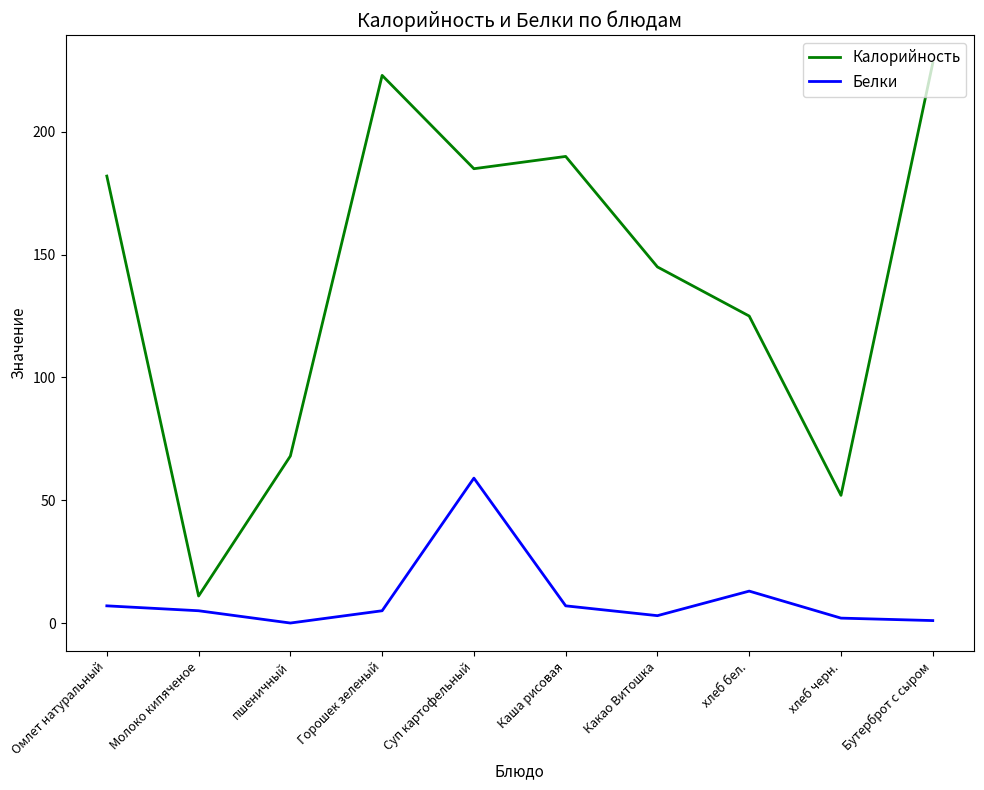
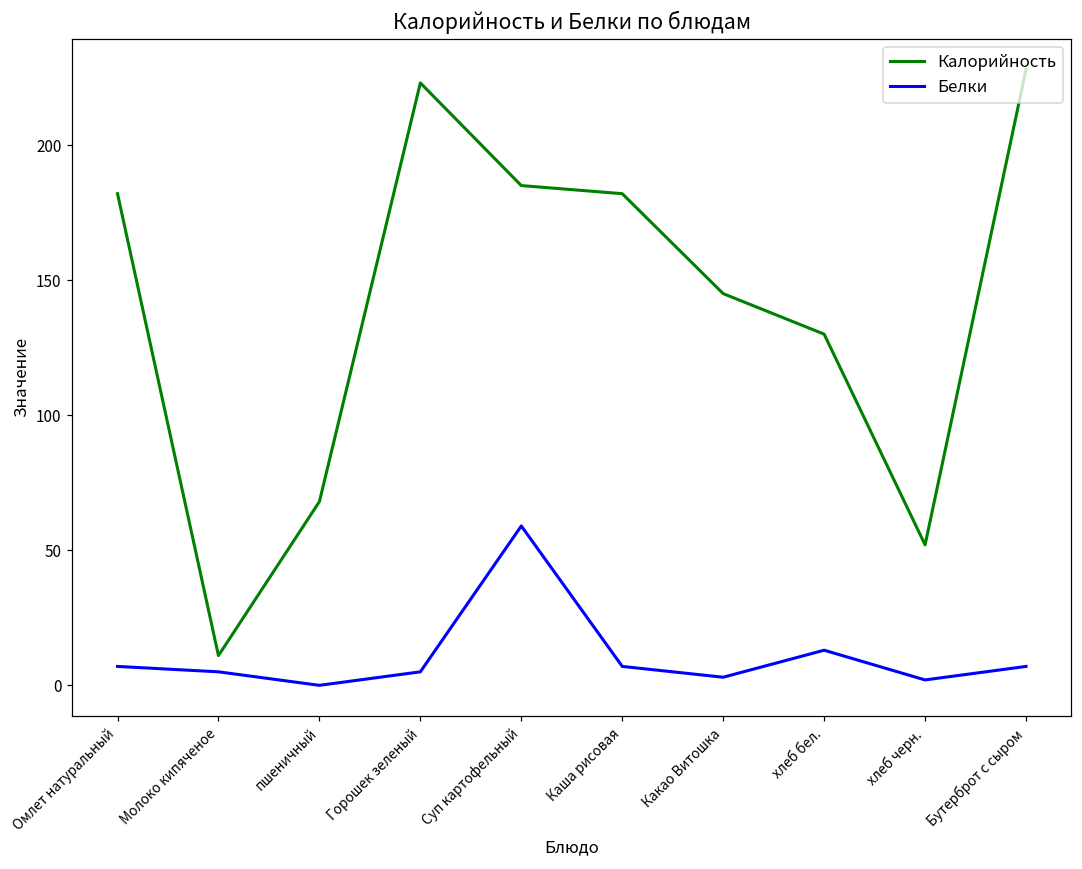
Калорийность, Каша рисовая: 190 -> 182
Калорийность, хлеб бел.: 125 -> 130
Белки, Бутерброт с сыром: 1 -> 7
